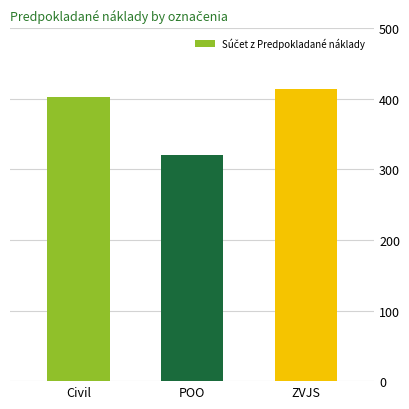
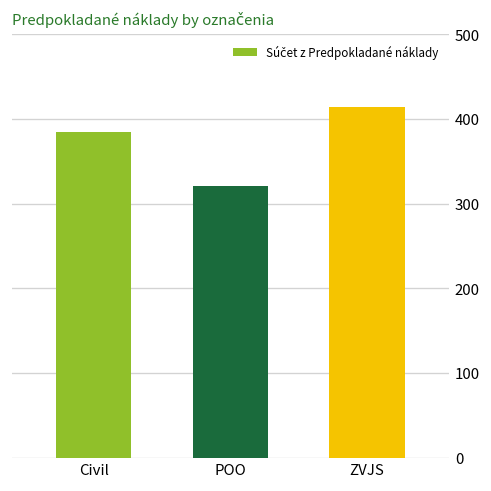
Civil: 400 -> 380
